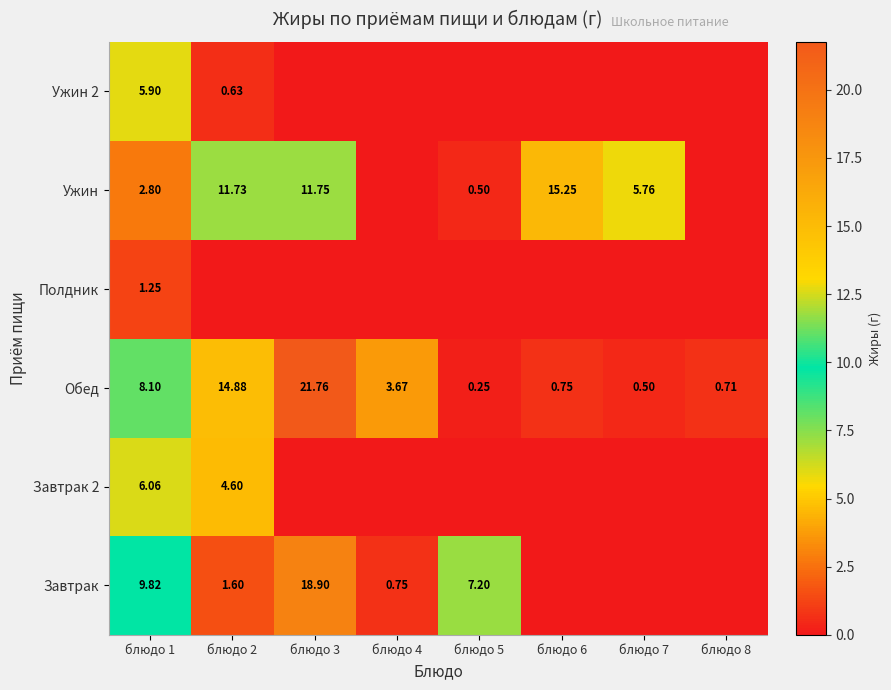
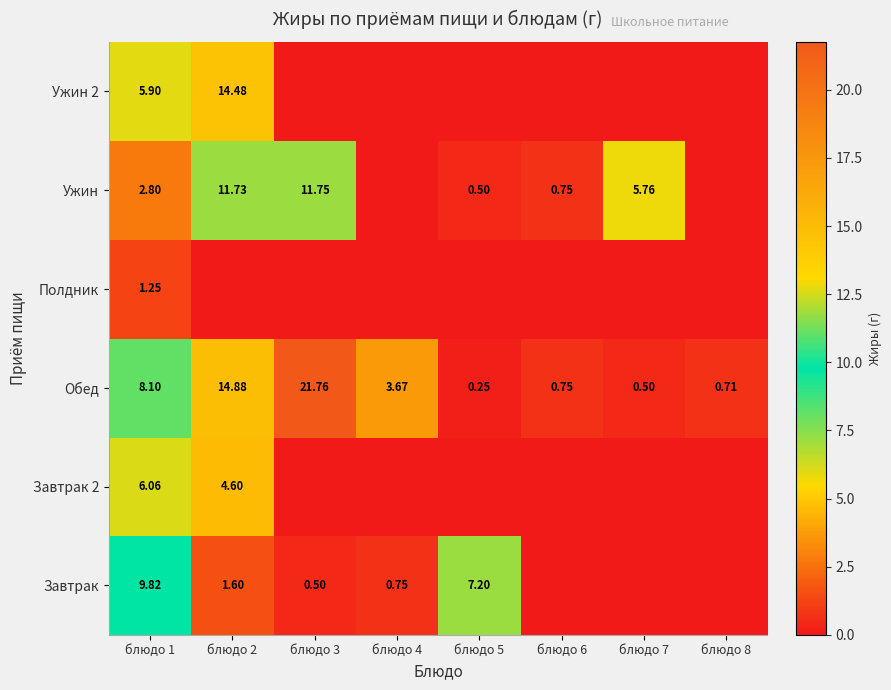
Ужин 2, блюдо 2: 0.63 -> 14.48
Ужин, блюдо 6: 15.25 -> 0.75
Завтрак, блюдо 3: 18.90 -> 0.50
